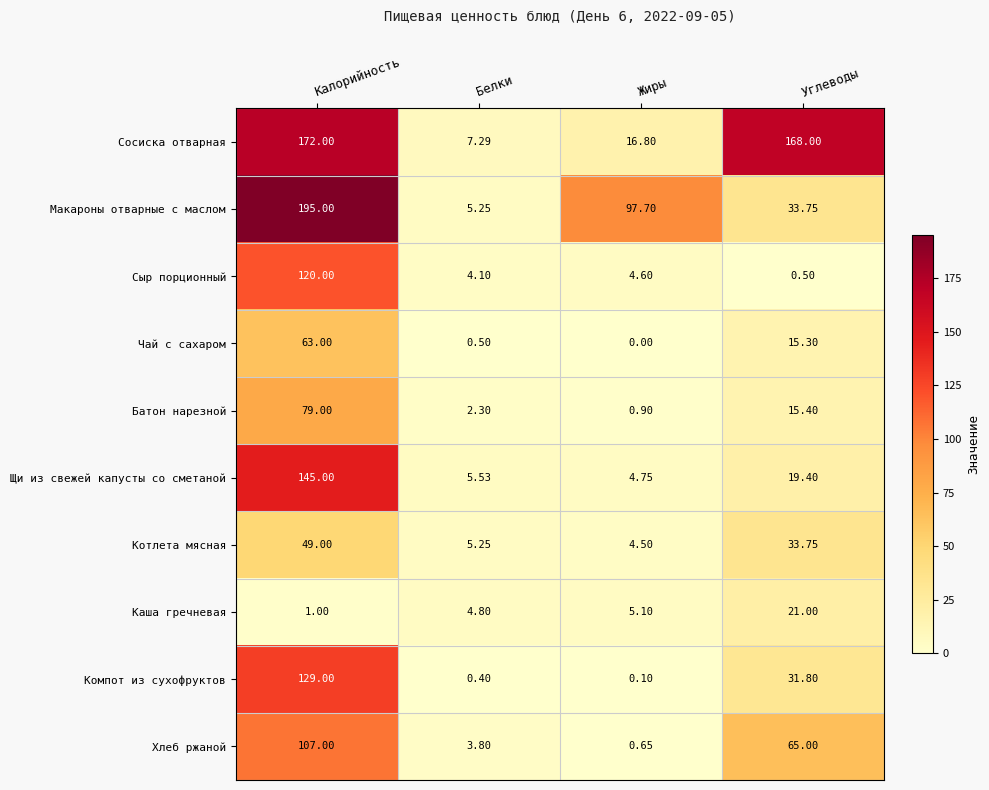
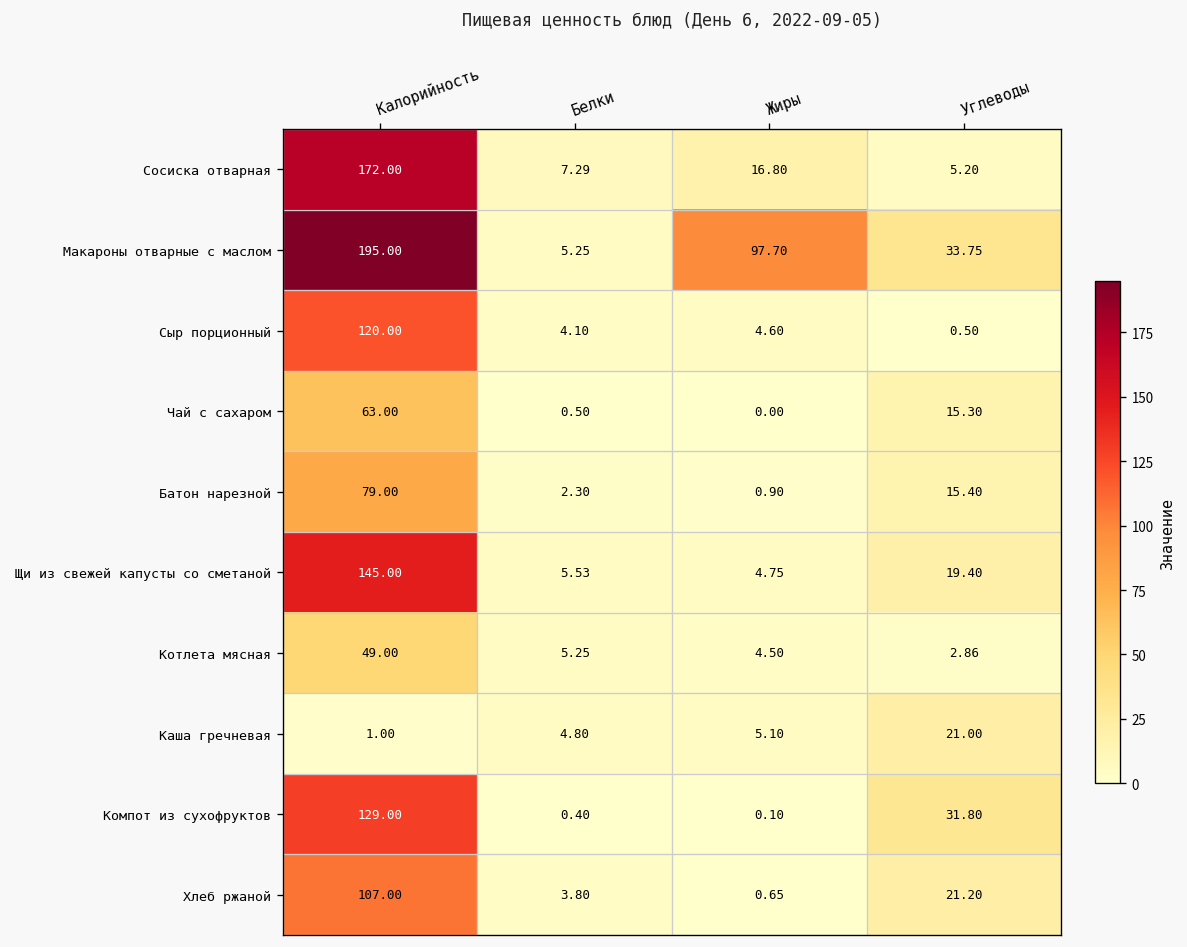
Сосиска отварная, Углеводы: 168.00 -> 5.20
Котлета мясная, Углеводы: 33.75 -> 2.86
Хлеб ржаной, Углеводы: 65.00 -> 21.20
